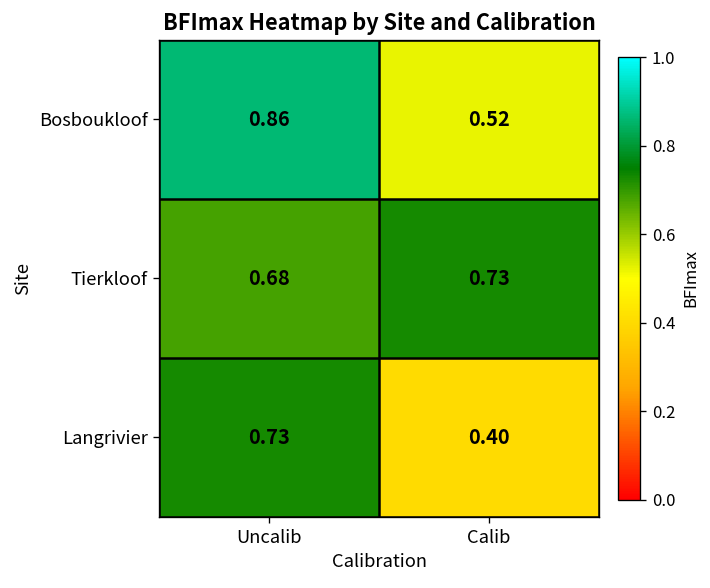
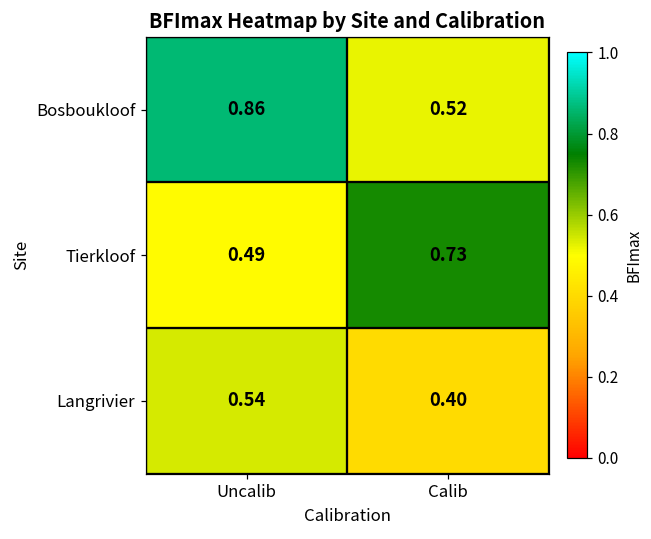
Tierkloof, Uncalib: 0.68 -> 0.49
Langrivier, Uncalib: 0.73 -> 0.54
